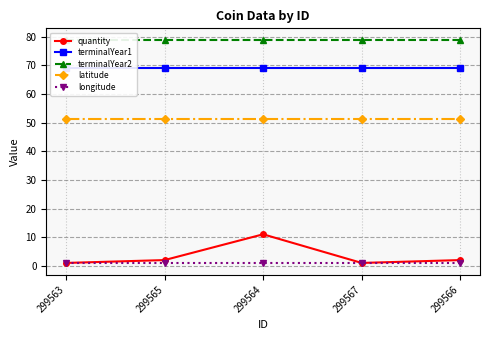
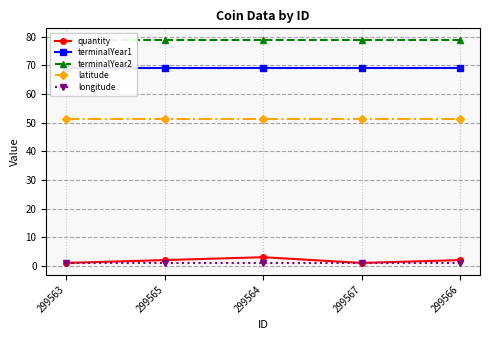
quantity, 299564: 11 -> 3
